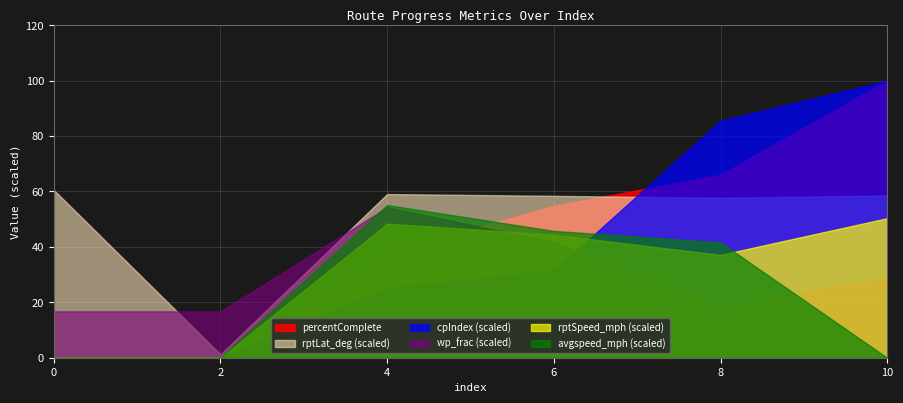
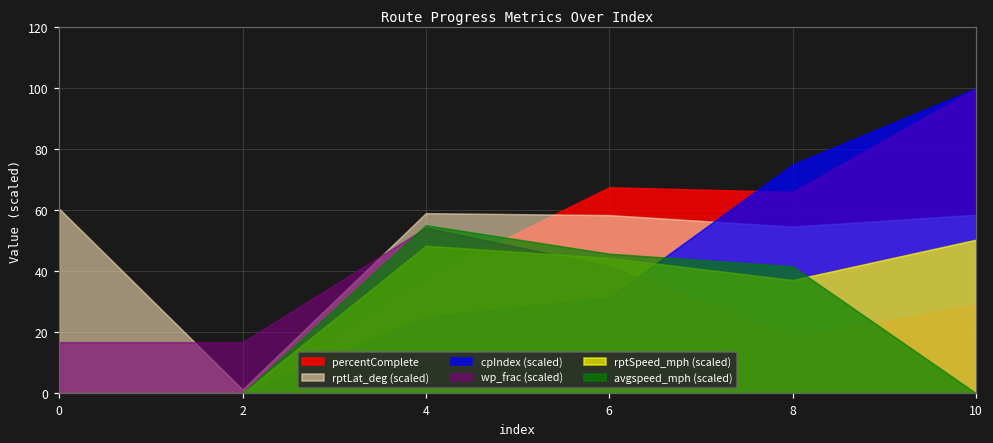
percentComplete, 6: 55 -> 68
rptLat_deg (scaled), 8: 58 -> 55
cpIndex (scaled), 8: 86 -> 75
